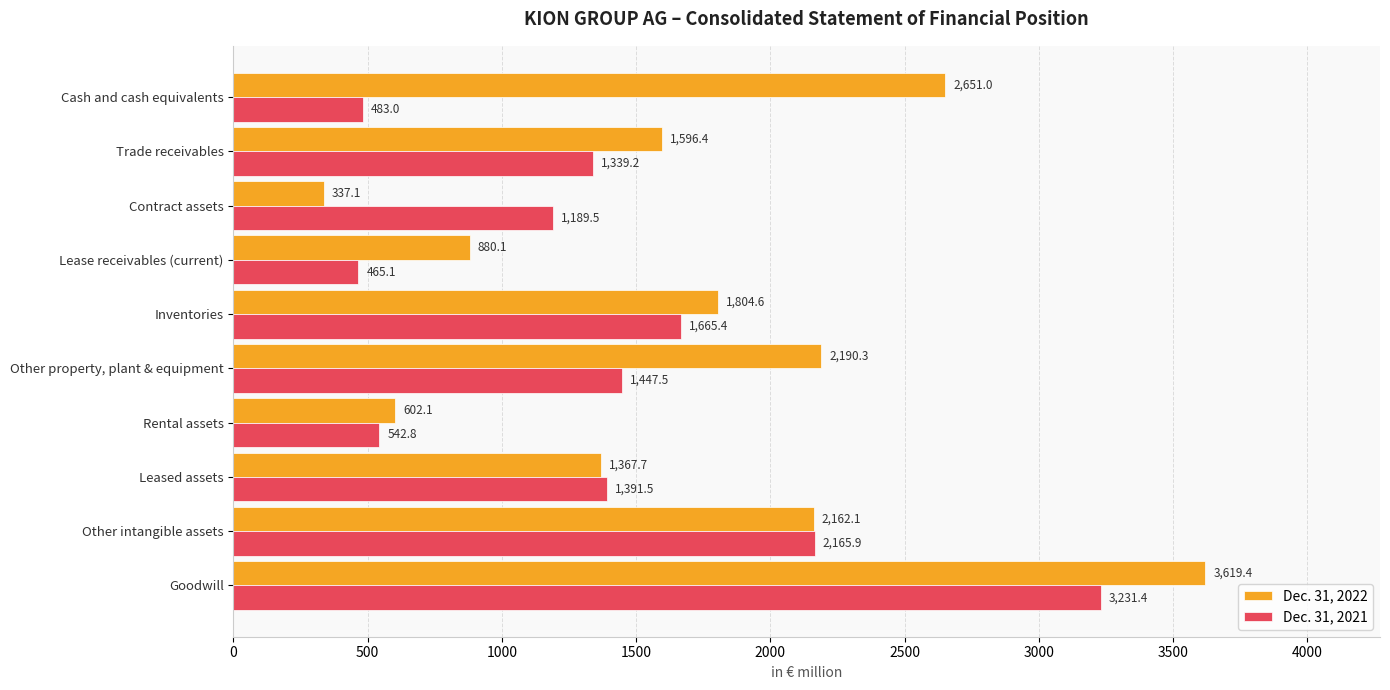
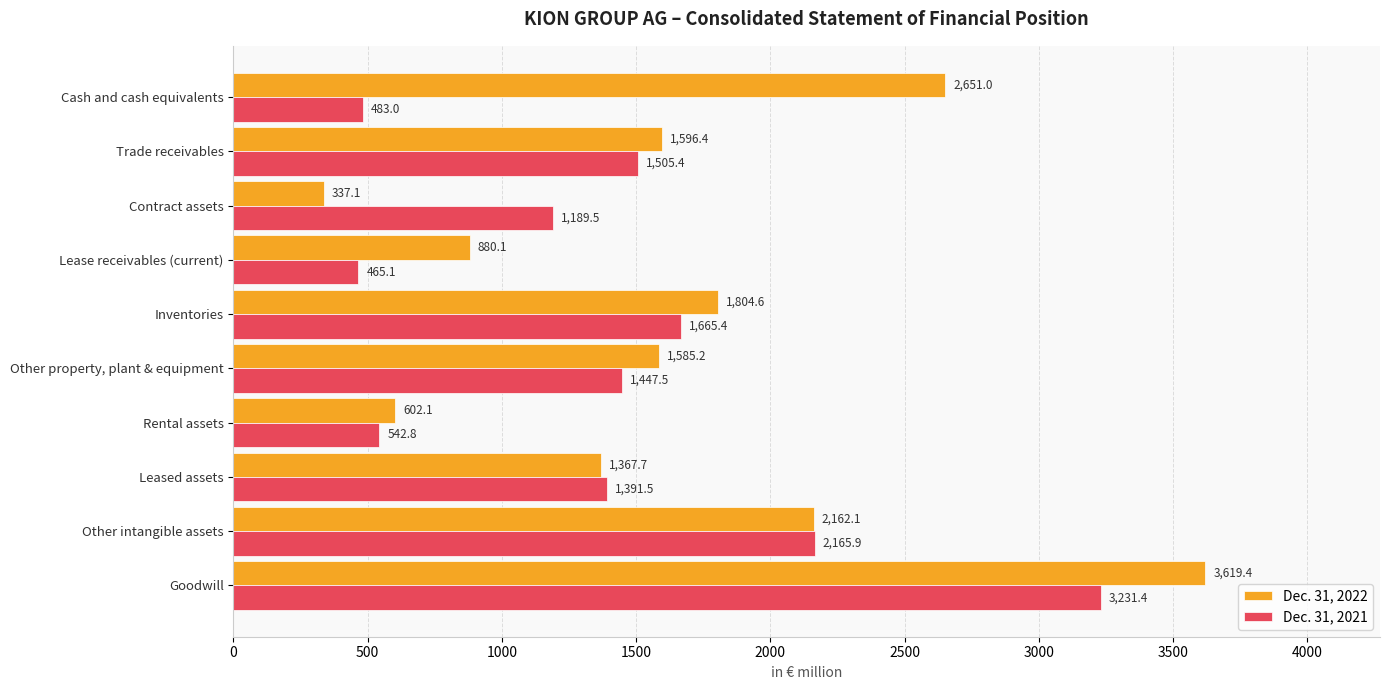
Dec. 31, 2021, Trade receivables: 1,339.2 -> 1,505.4
Dec. 31, 2022, Other property, plant & equipment: 2,190.3 -> 1,585.2
